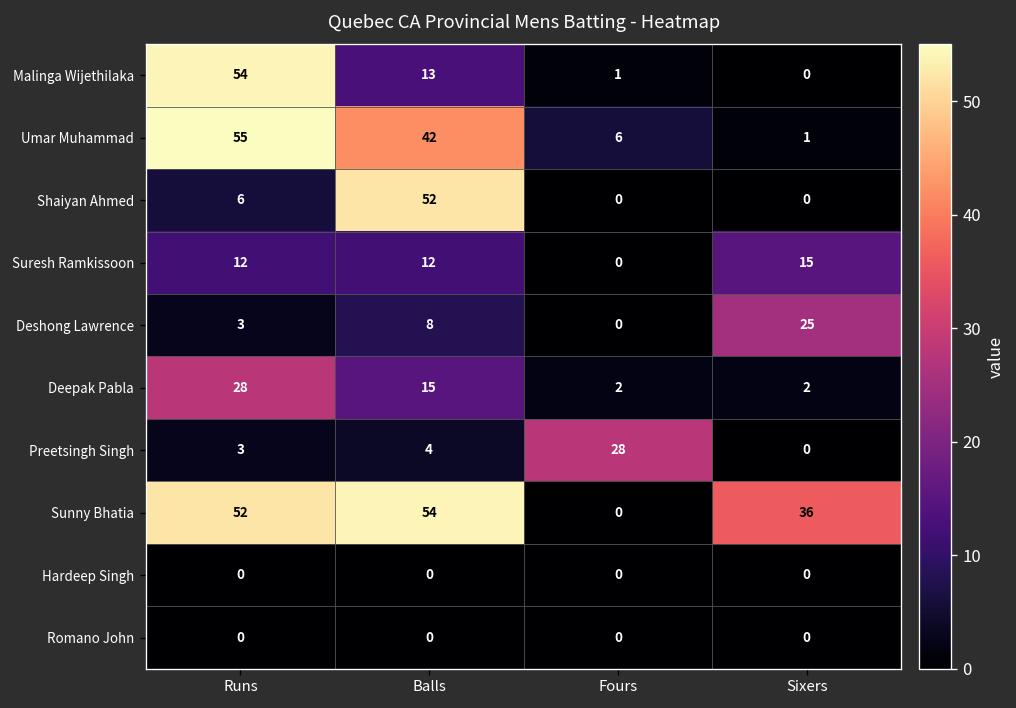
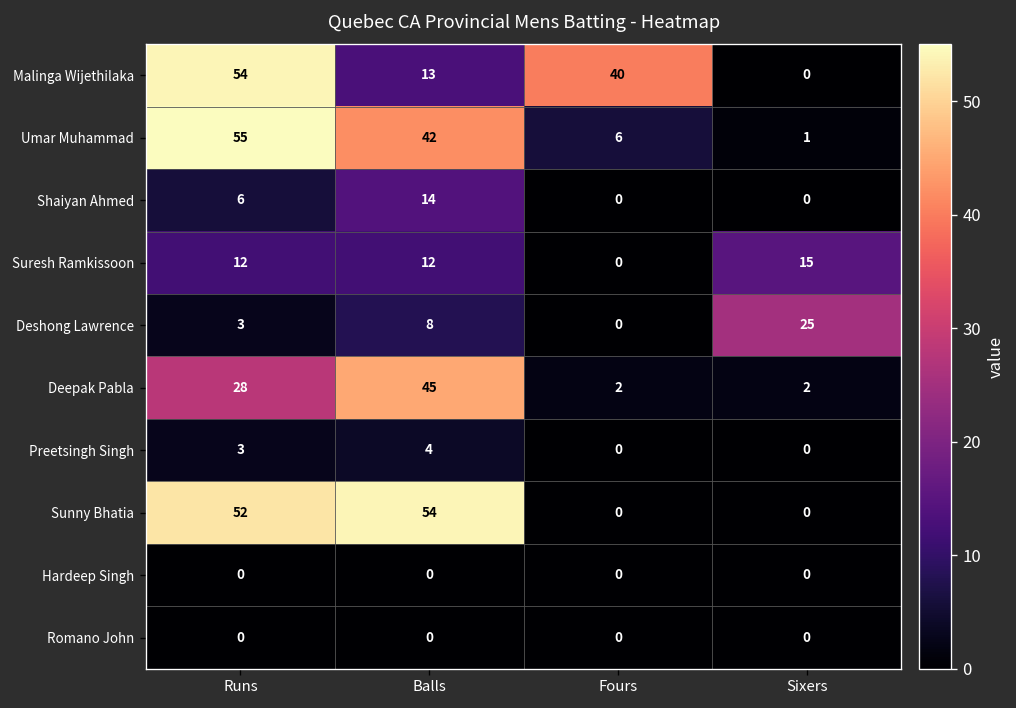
Malinga Wijethilaka, Fours: 1 -> 40
Shaiyan Ahmed, Balls: 52 -> 14
Deepak Pabla, Balls: 15 -> 45
Preetsingh Singh, Fours: 28 -> 0
Sunny Bhatia, Sixers: 36 -> 0
